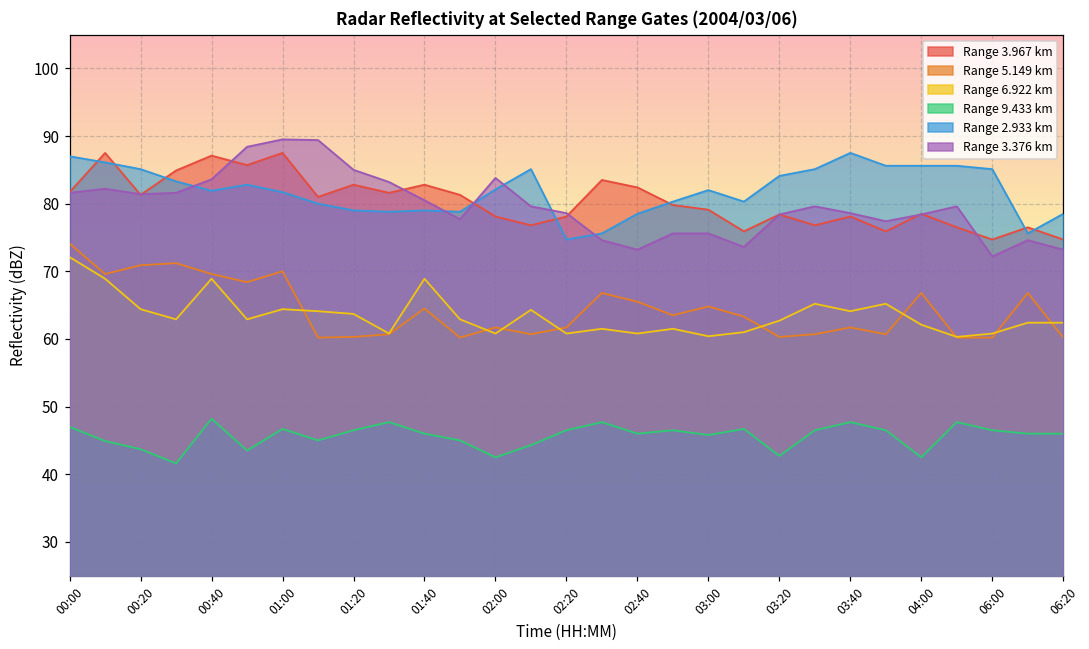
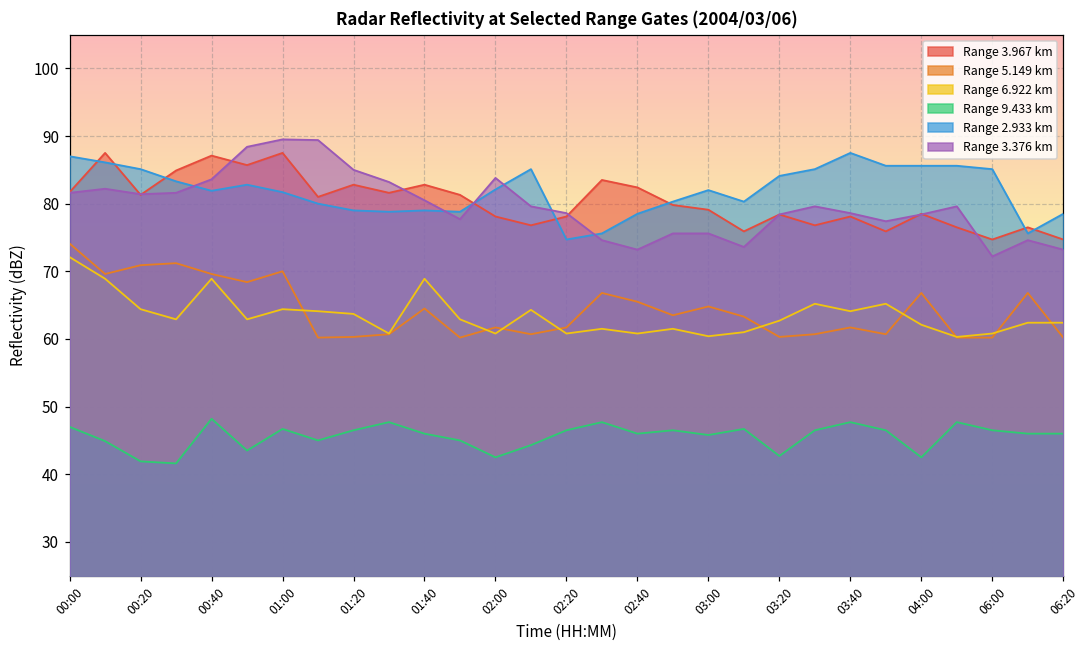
Range 9.433 km, 00:20: 44 -> 42
